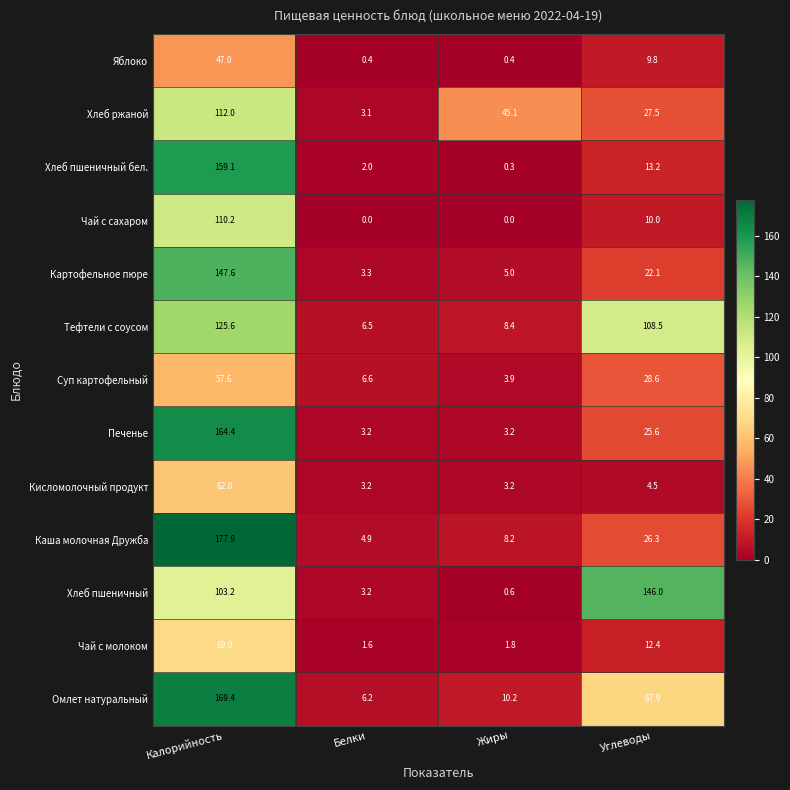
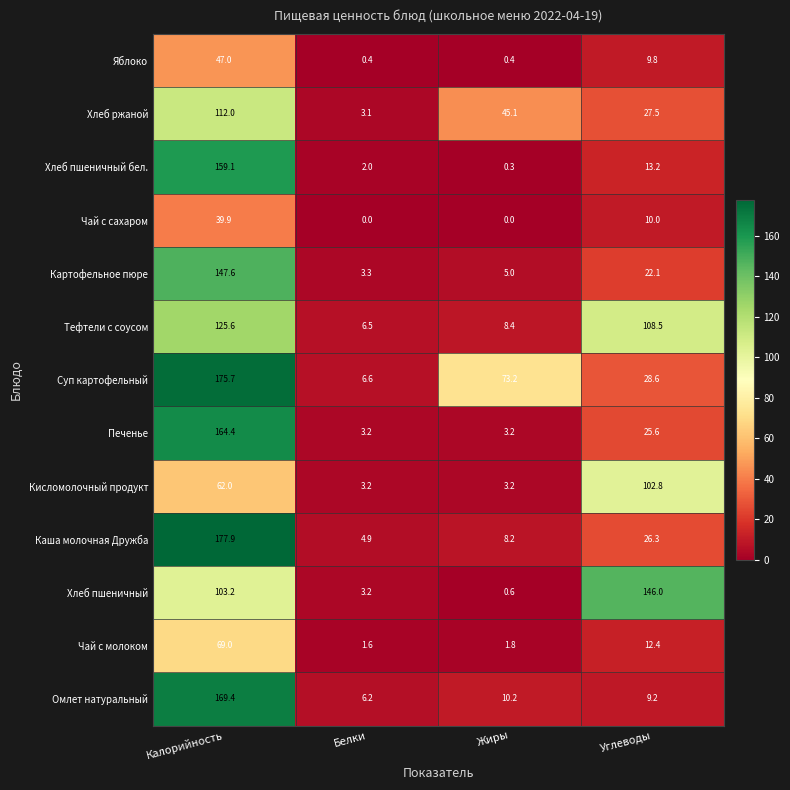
Чай с сахаром, Калорийность: 110.2 -> 39.9
Суп картофельный, Калорийность: 57.6 -> 175.7
Суп картофельный, Жиры: 3.9 -> 73.2
Кисломолочный продукт, Углеводы: 4.5 -> 102.8
Омлет натуральный, Углеводы: 67.9 -> 9.2
